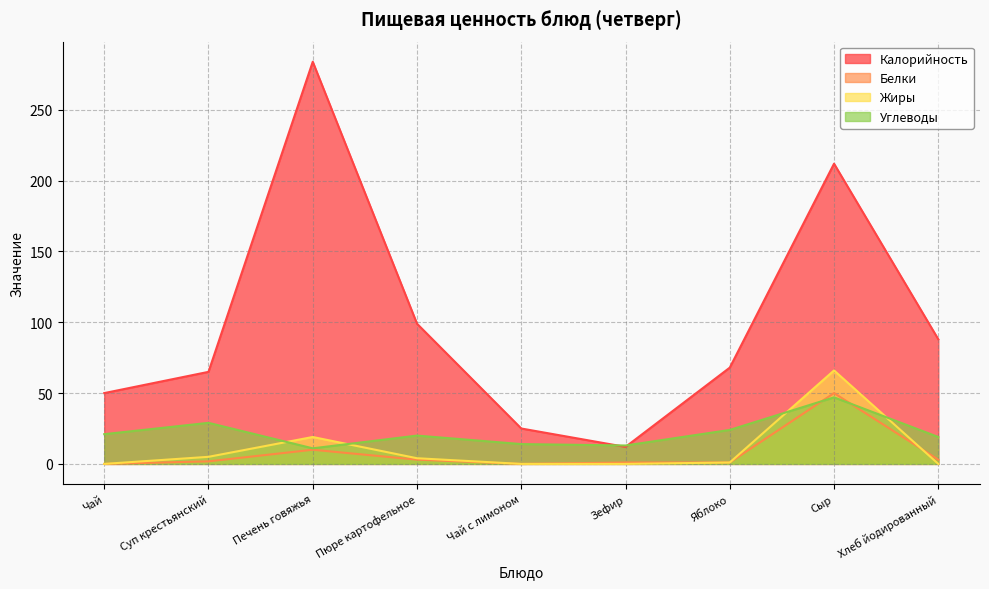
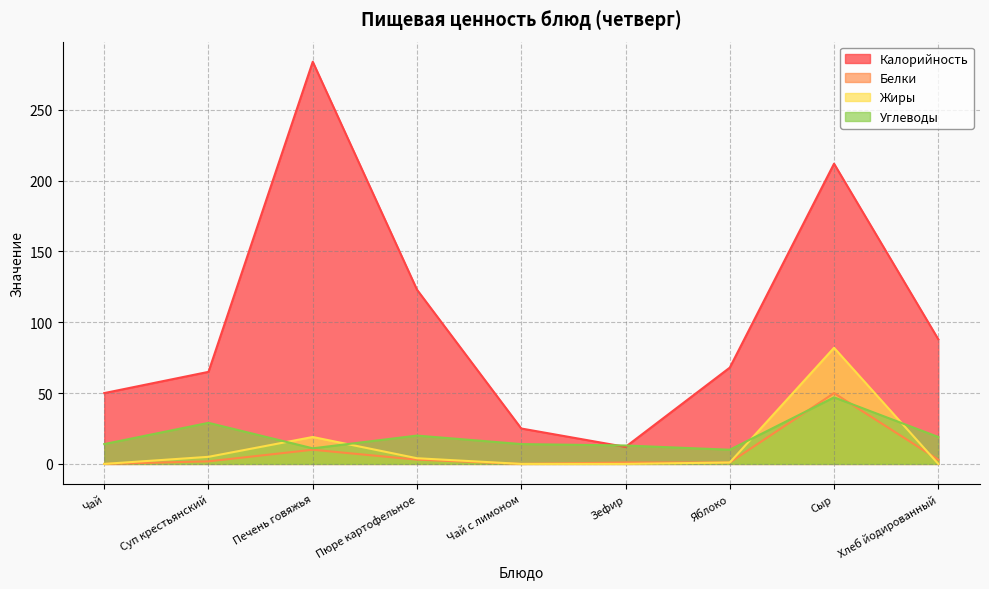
Углеводы, Чай: 21 -> 14
Калорийность, Пюре картофельное: 99 -> 123
Углеводы, Яблоко: 24 -> 10
Жиры, Сыр: 66 -> 82
